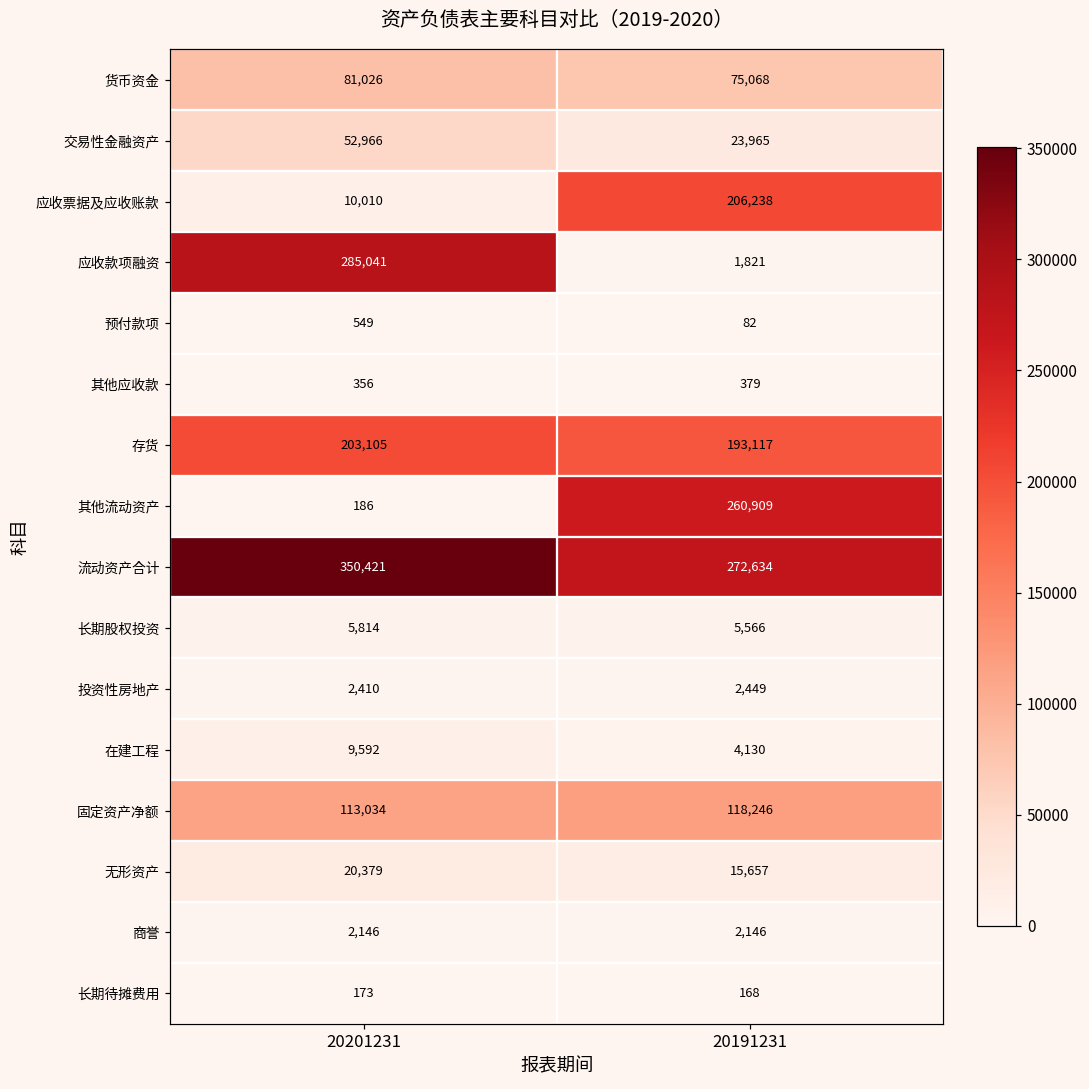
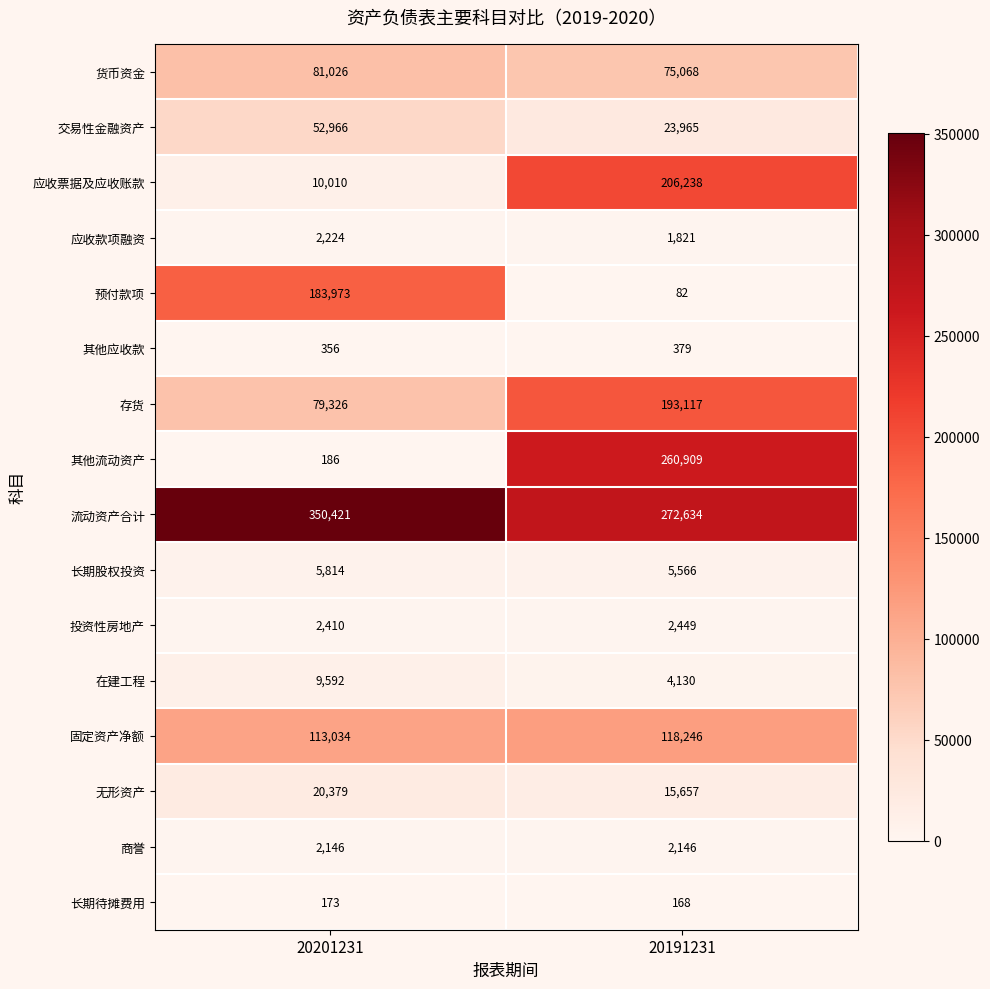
应收款项融资, 20201231: 285,041 -> 2,224
预付款项, 20201231: 549 -> 183,973
存货, 20201231: 203,105 -> 79,326
